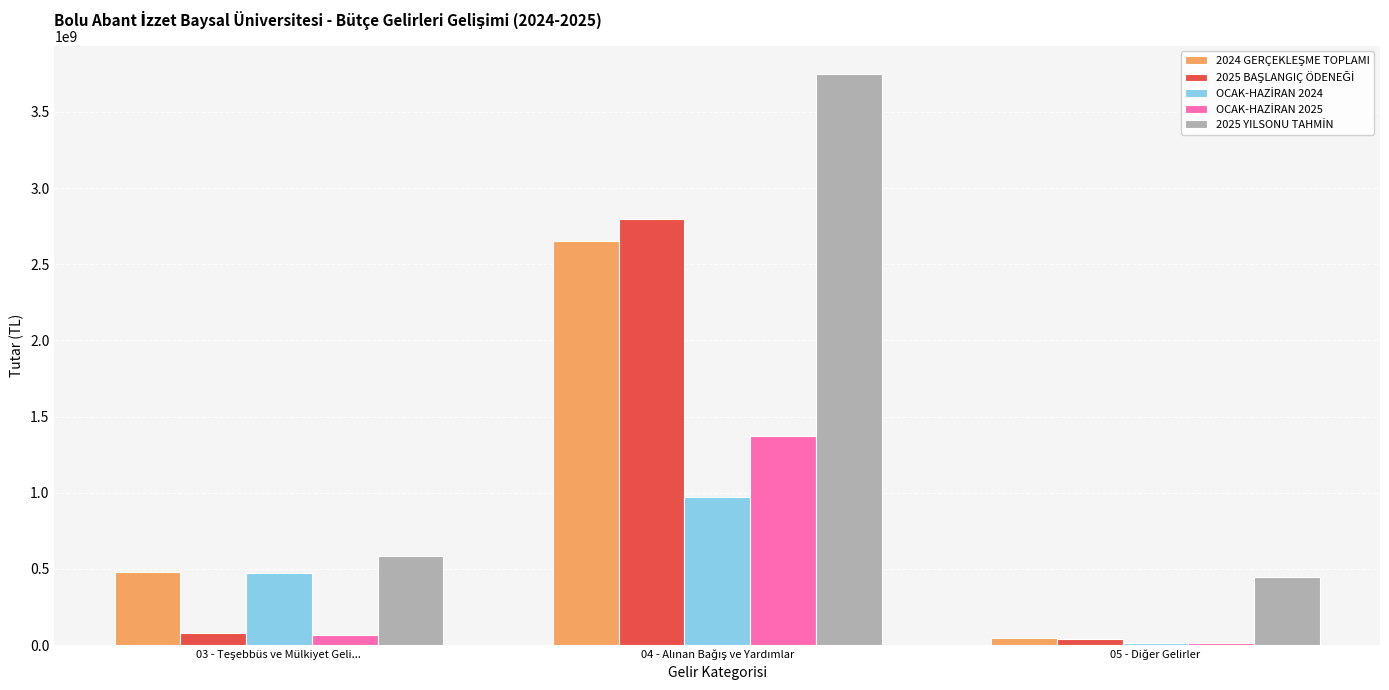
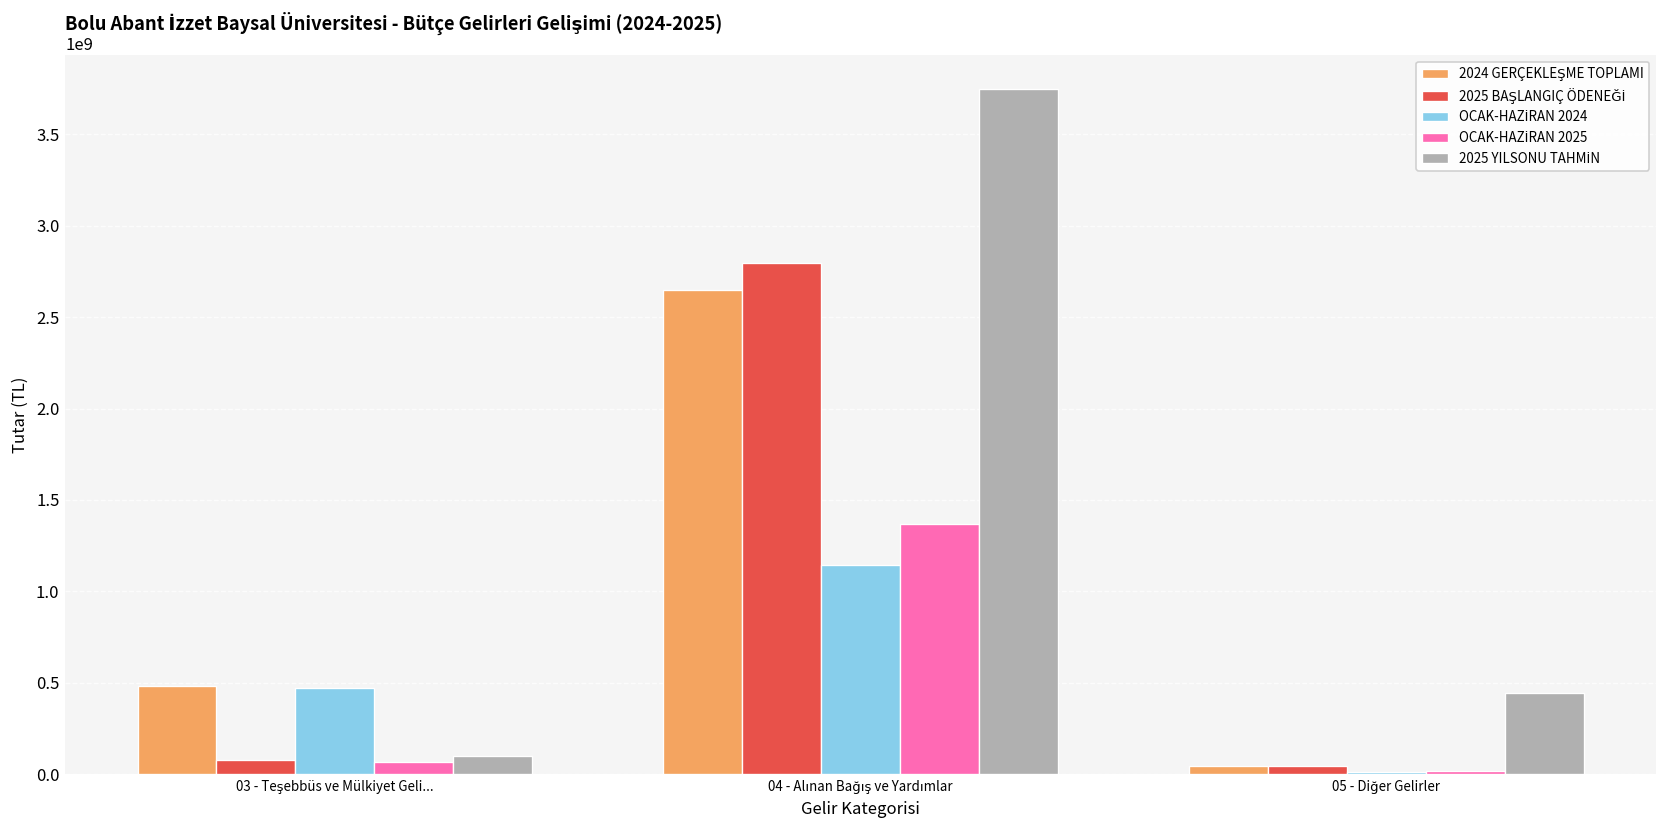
2025 YILSONU TAHMİN, 03 - Teşebbüs ve Mülkiyet Geli...: 590000000 -> 100000000
OCAK-HAZİRAN 2024, 04 - Alınan Bağış ve Yardımlar: 970000000 -> 1140000000
